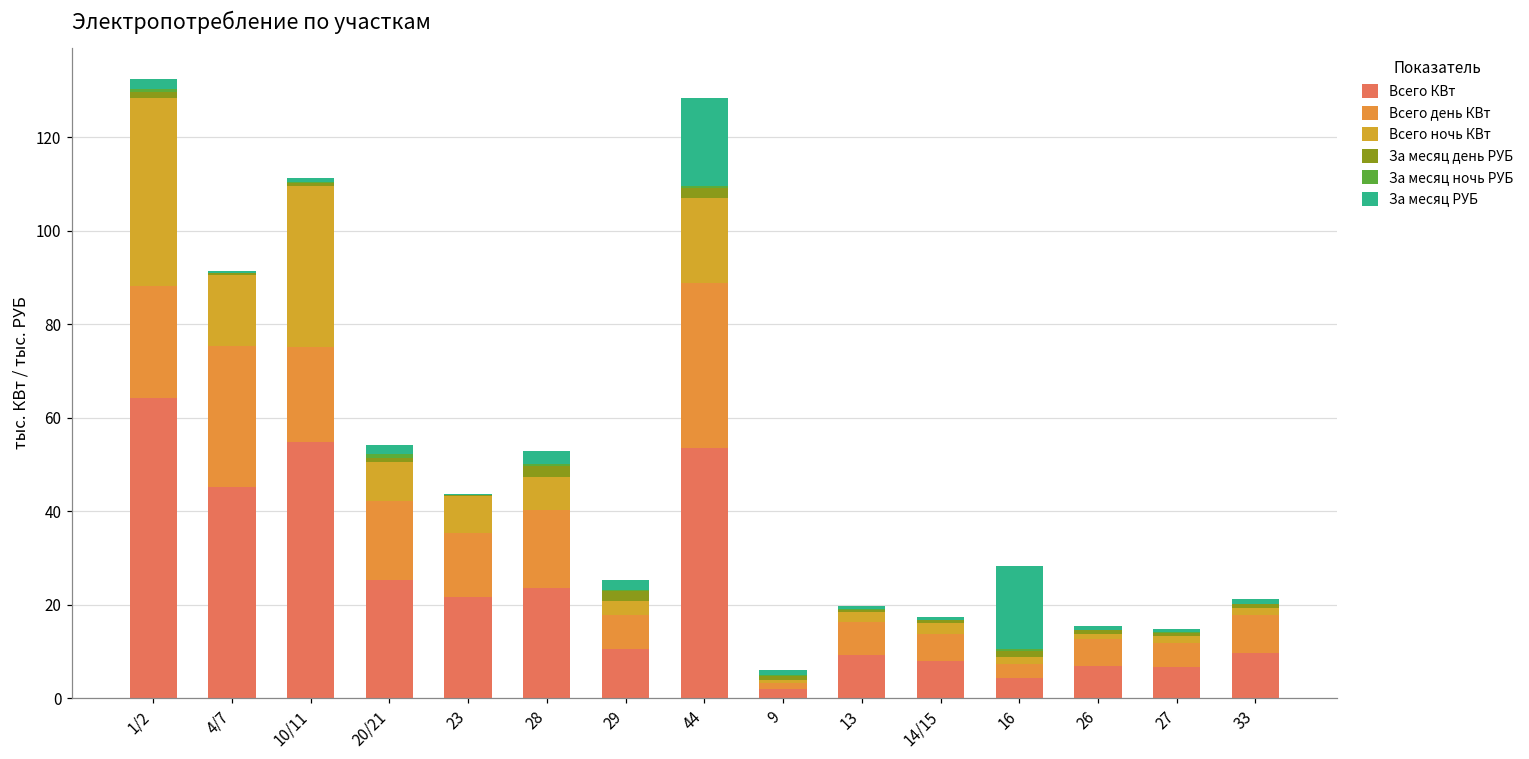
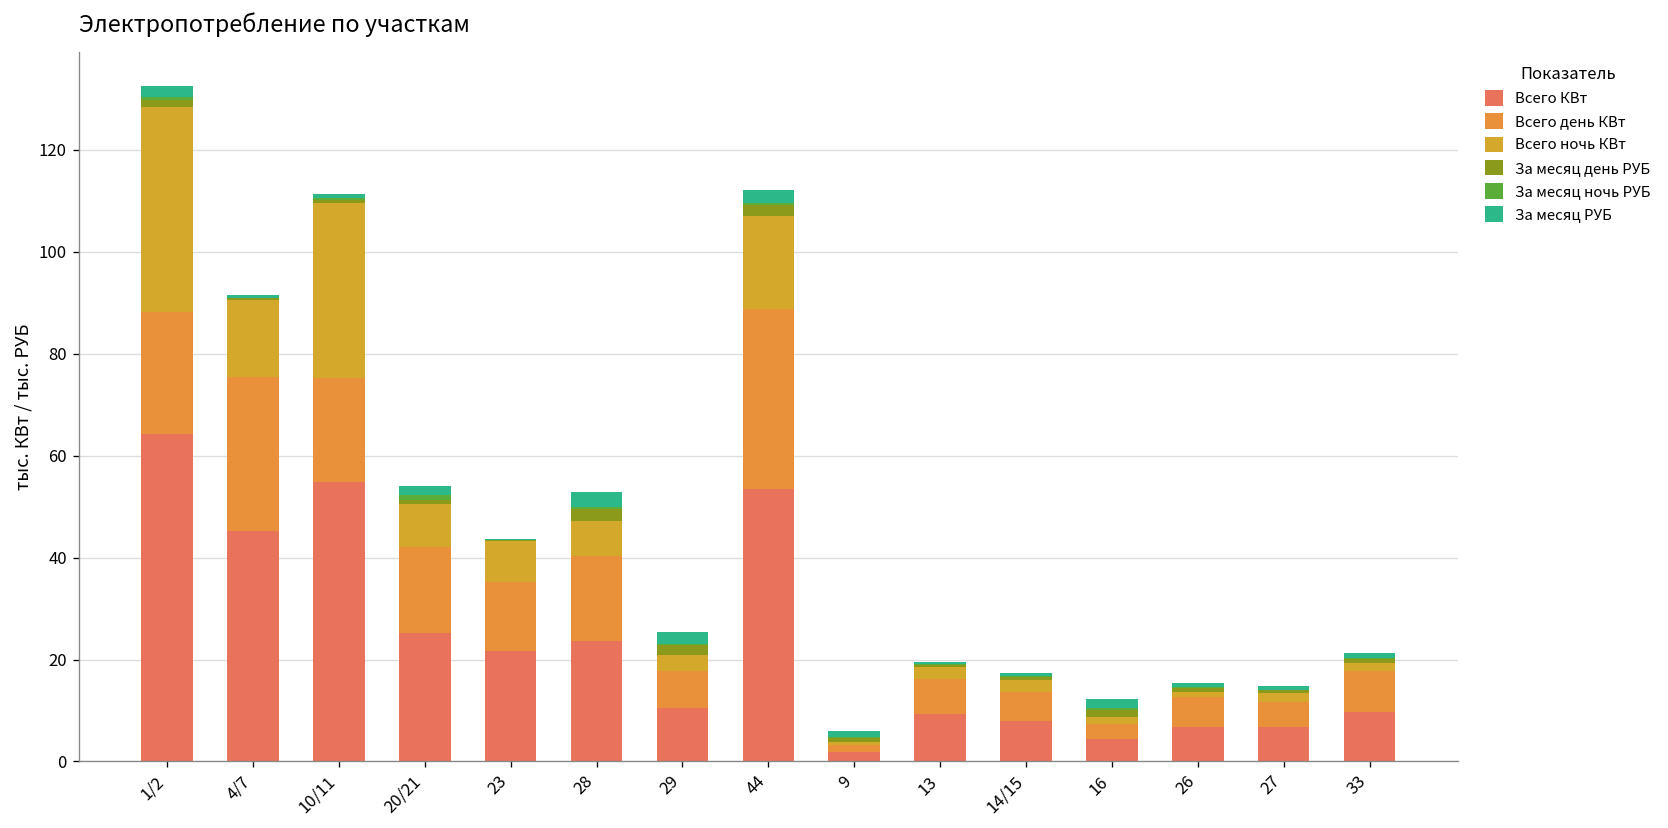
За месяц РУБ, 44: 19 -> 2
За месяц РУБ, 16: 18 -> 2
